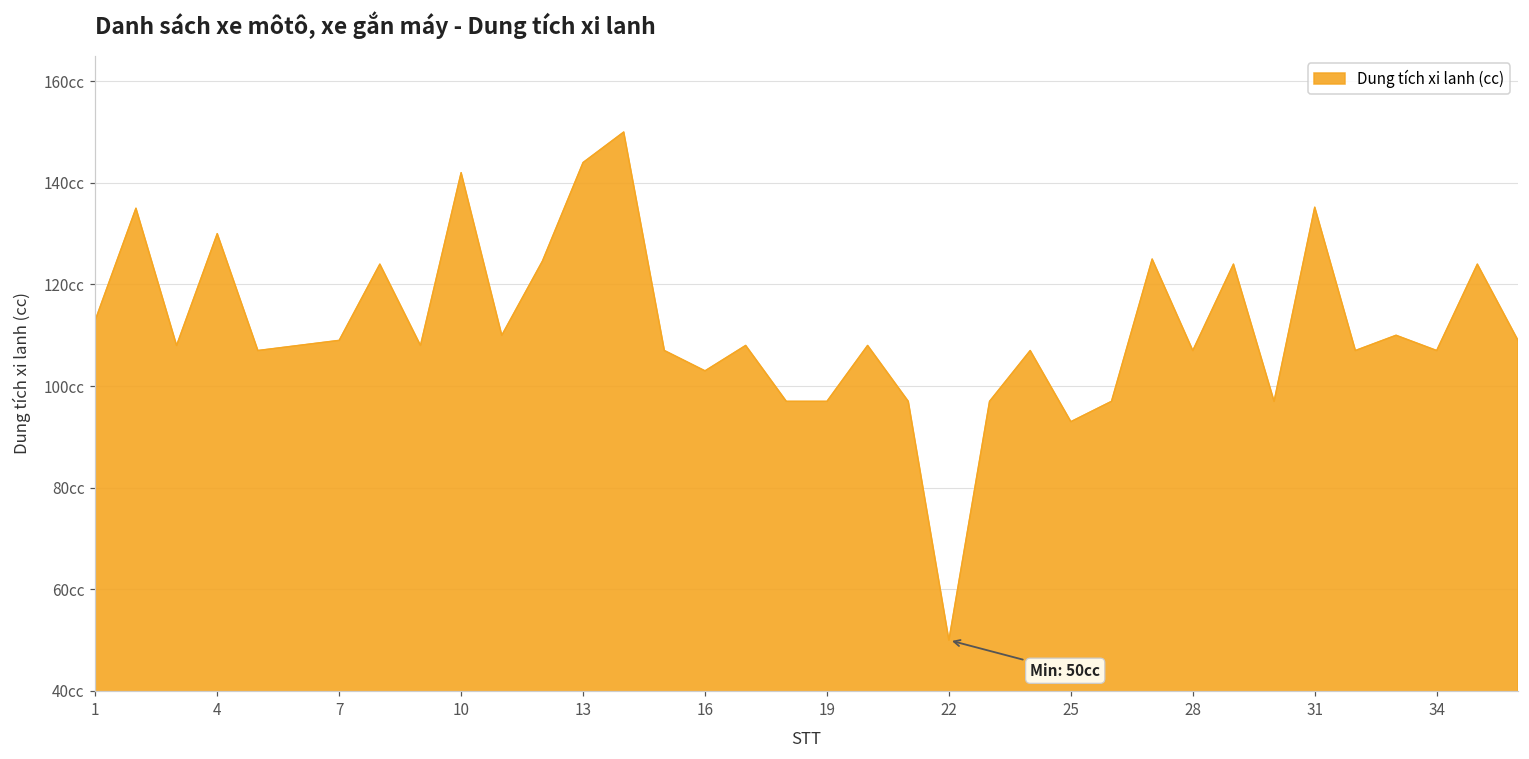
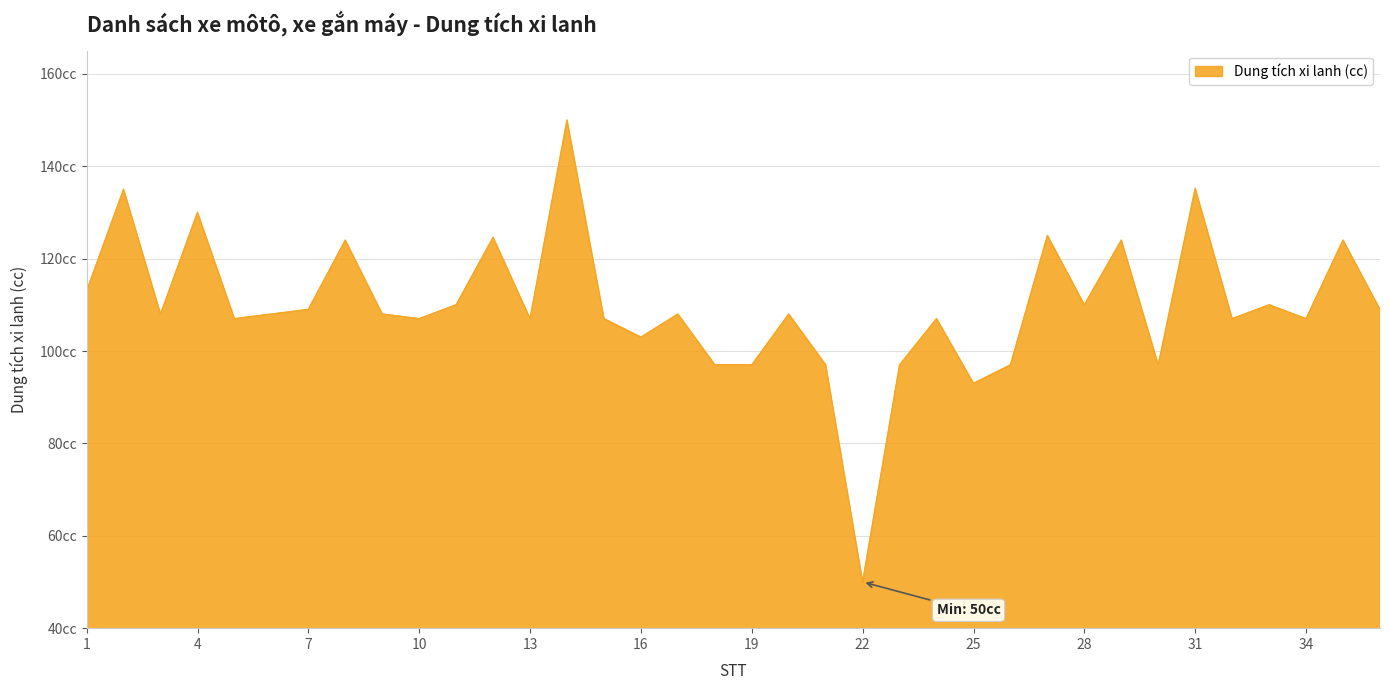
10: 142cc -> 107cc
13: 144cc -> 107cc
28: 107cc -> 110cc
